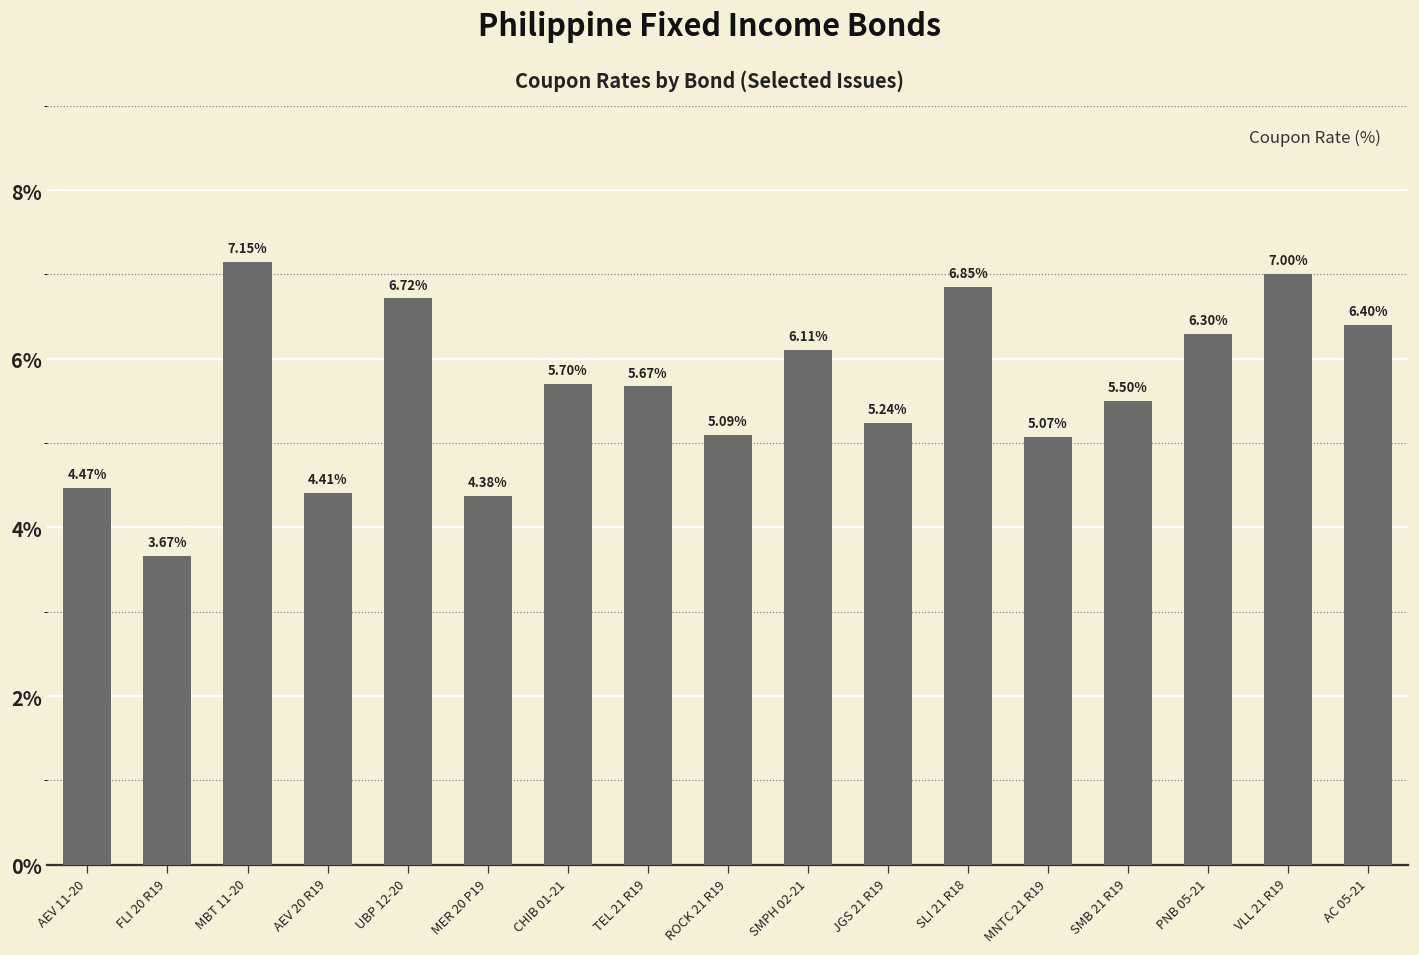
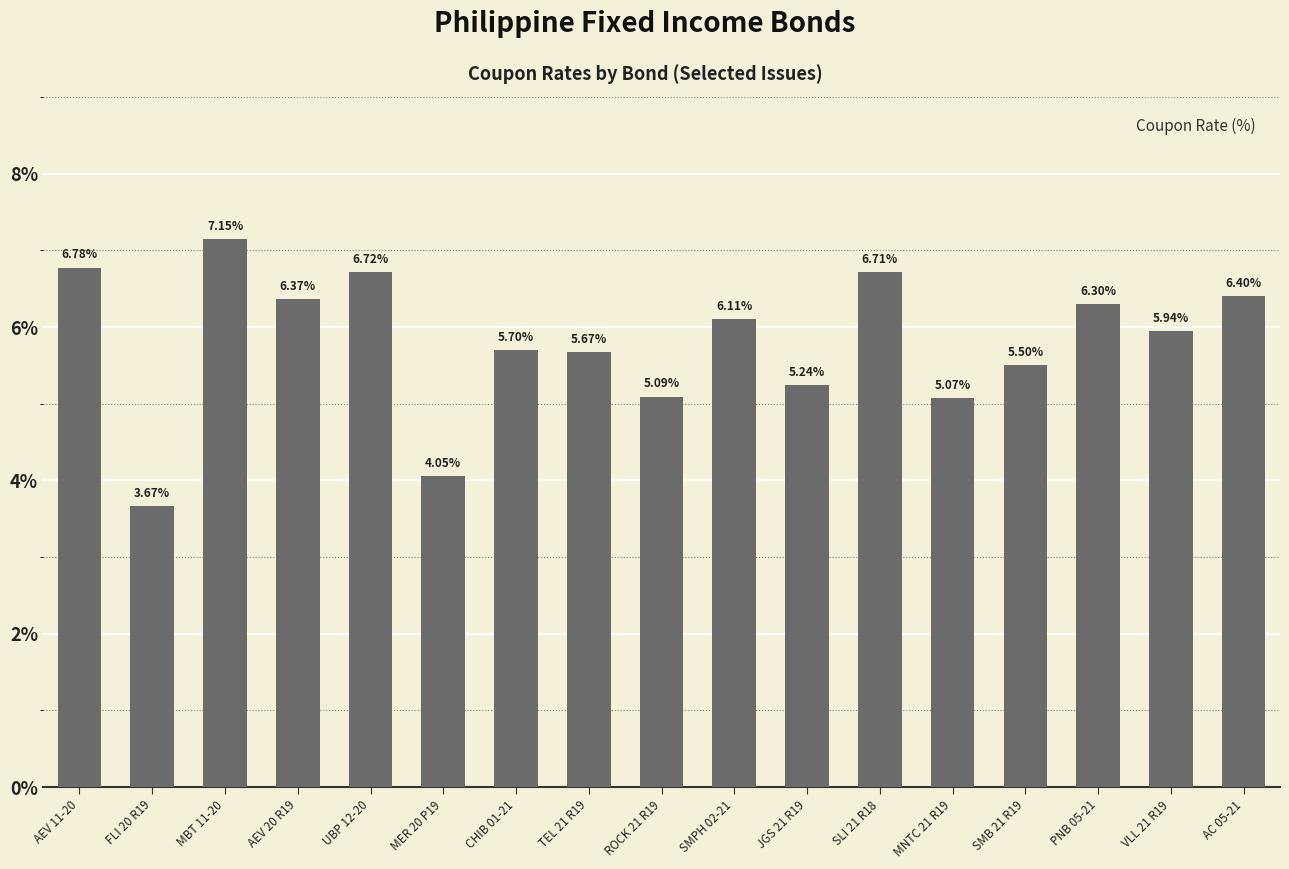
AEV 11-20: 4.47% -> 6.78%
AEV 20 R19: 4.41% -> 6.37%
MER 20 P19: 4.38% -> 4.05%
SLI 21 R18: 6.85% -> 6.71%
VLL 21 R19: 7.00% -> 5.94%
